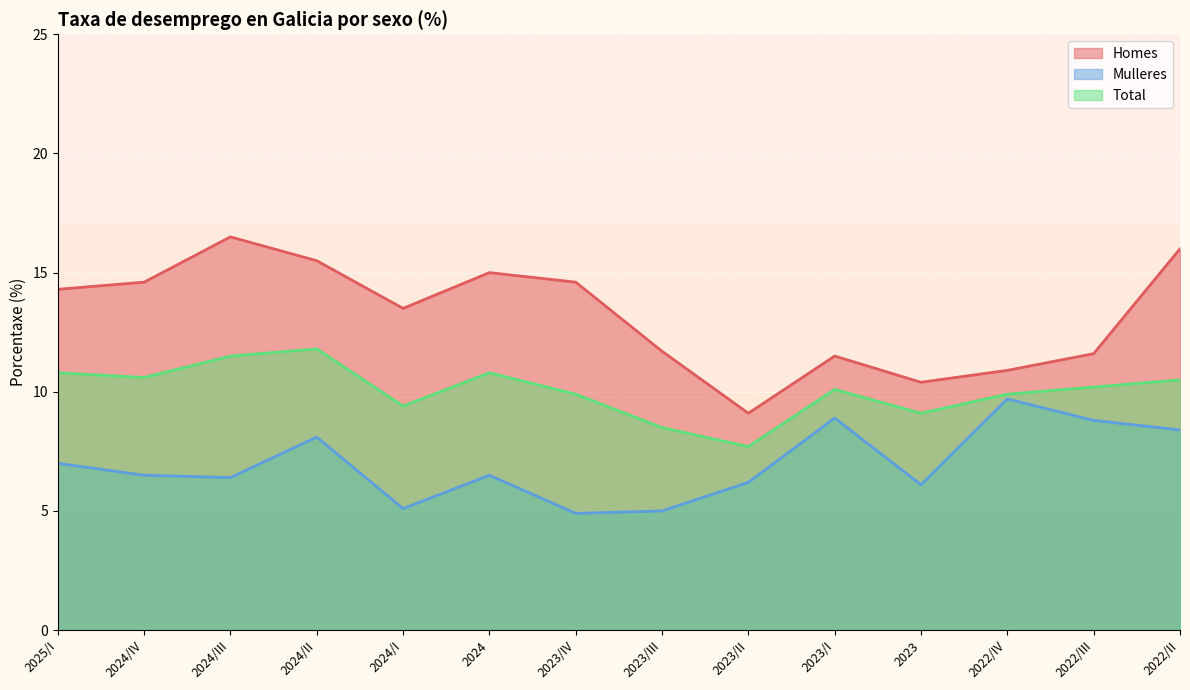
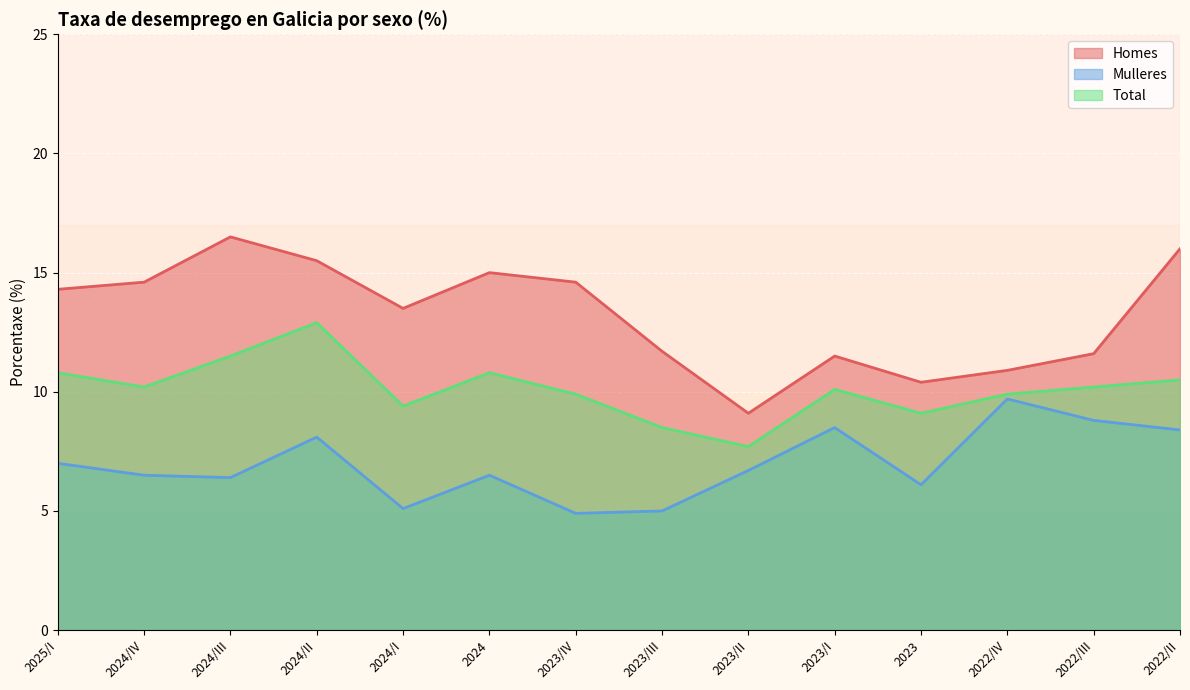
Total, 2024/IV: 10.6 -> 10.2
Total, 2024/II: 11.8 -> 12.9
Mulleres, 2023/II: 6.2 -> 6.7
Mulleres, 2023/I: 8.9 -> 8.5
